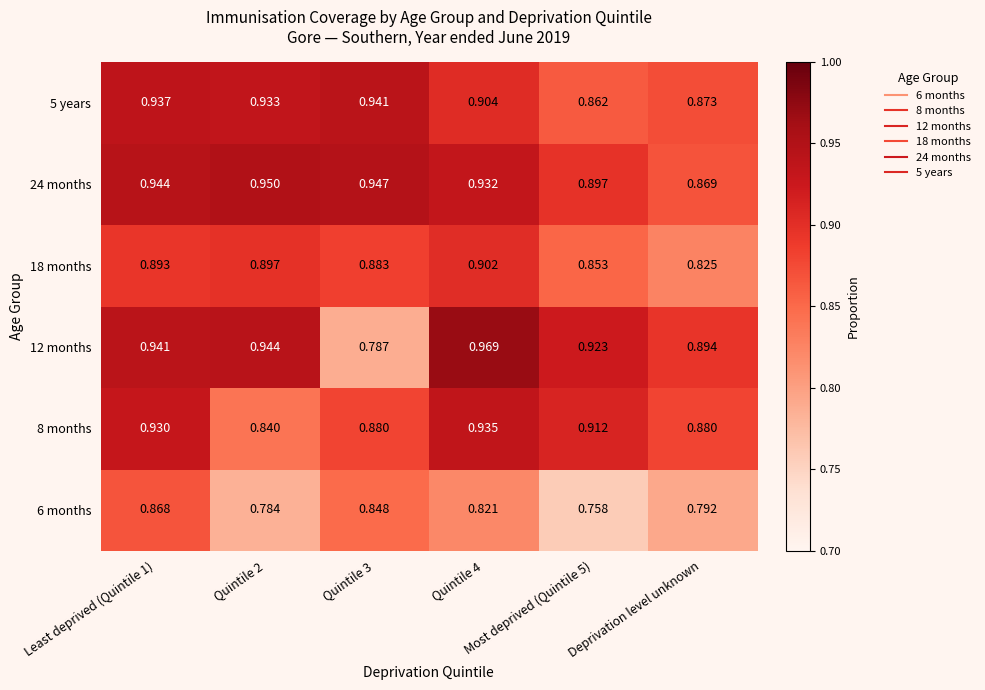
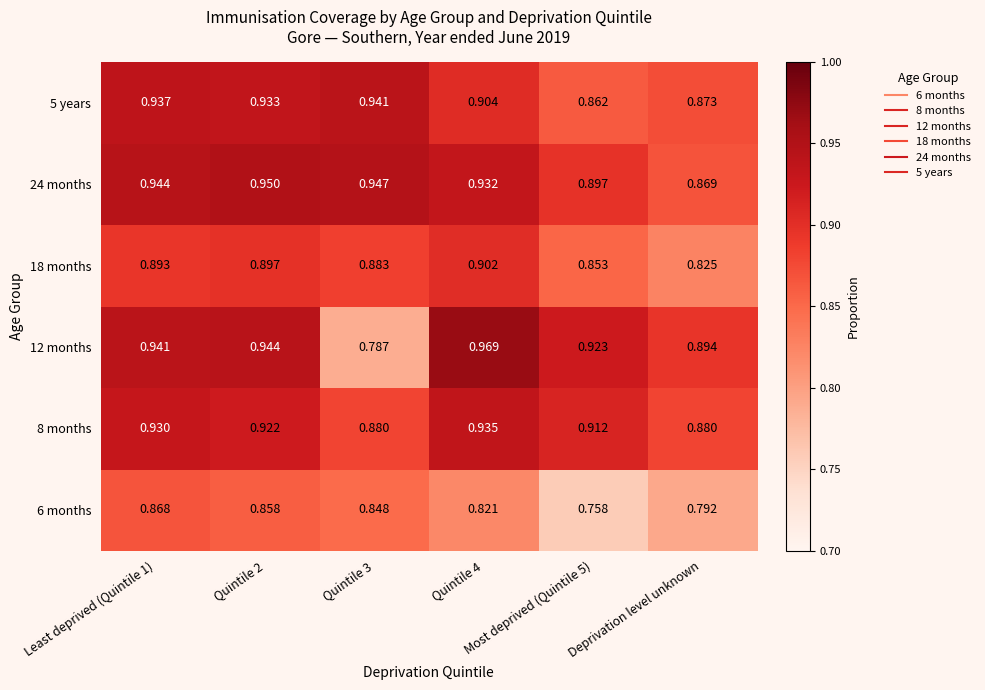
8 months, Quintile 2: 0.840 -> 0.922
6 months, Quintile 2: 0.784 -> 0.858
